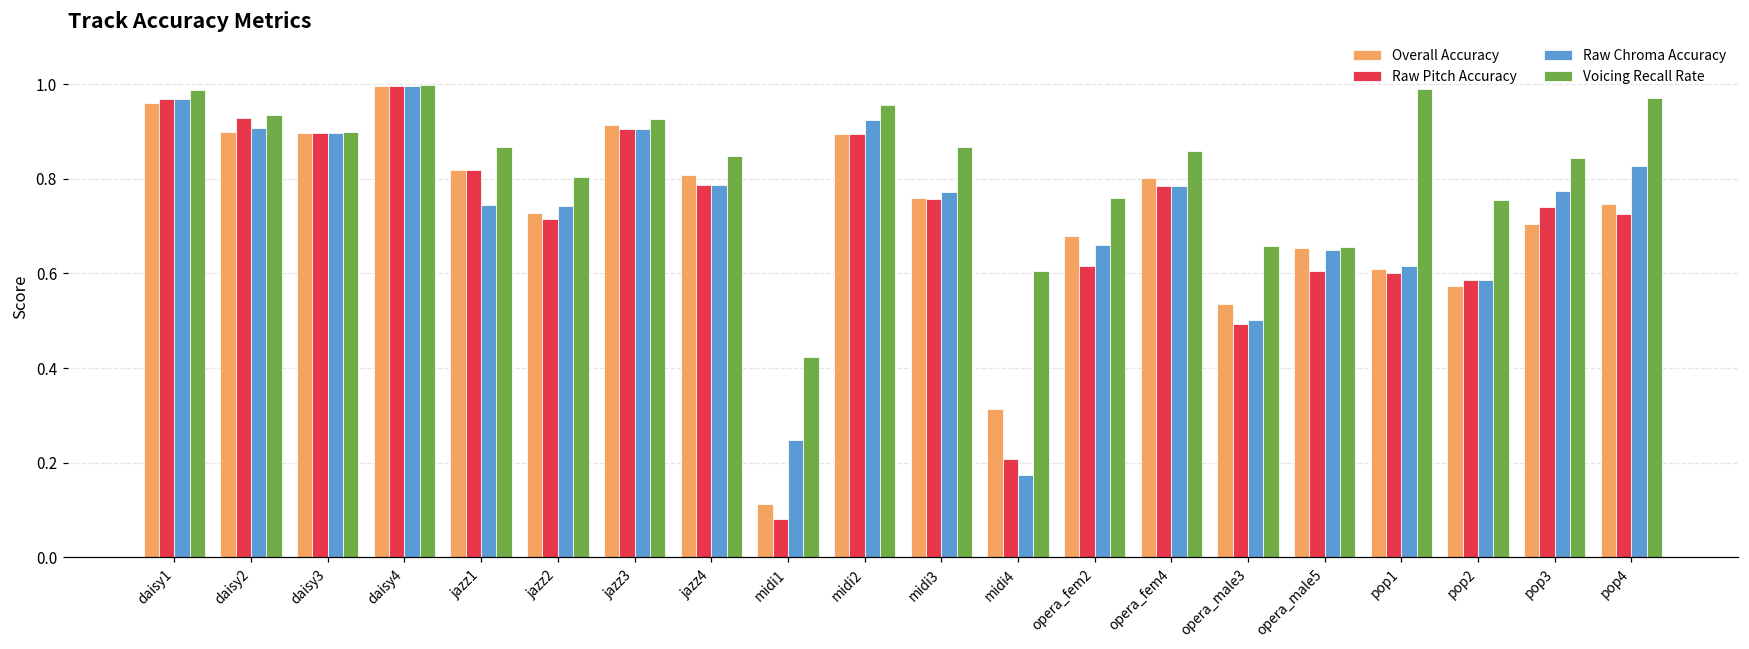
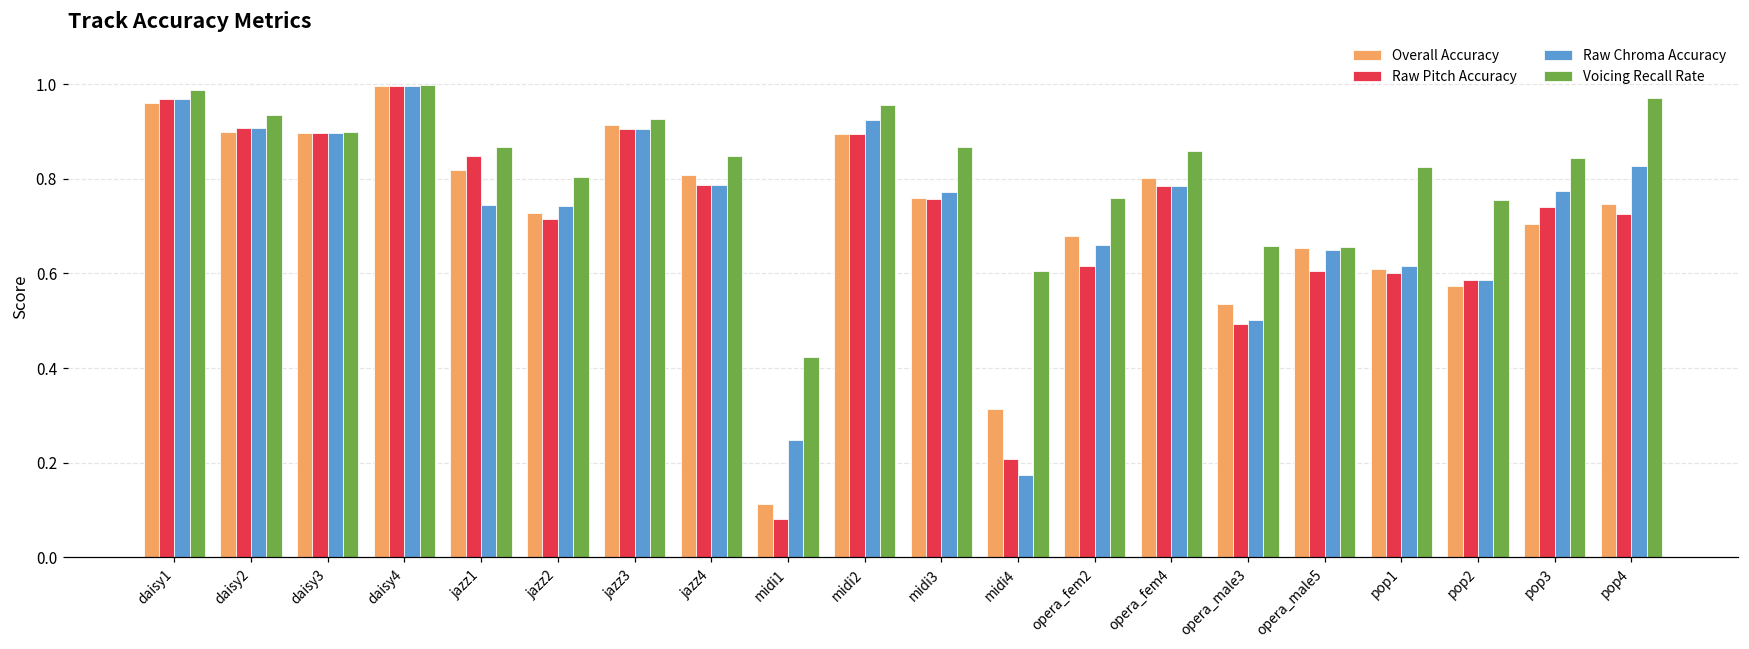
Raw Pitch Accuracy, daisy2: 0.93 -> 0.91
Raw Pitch Accuracy, jazz1: 0.82 -> 0.85
Voicing Recall Rate, pop1: 0.99 -> 0.83
